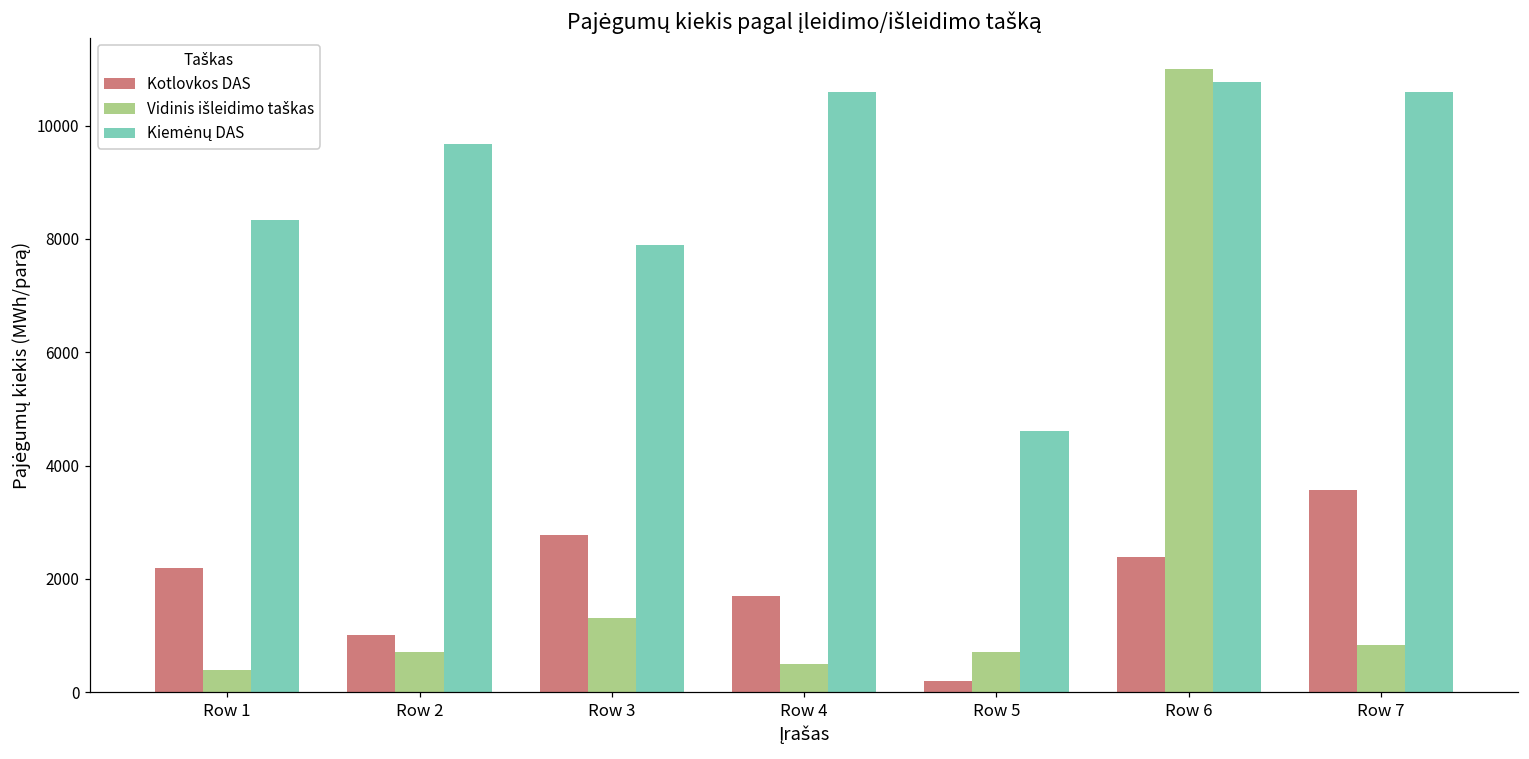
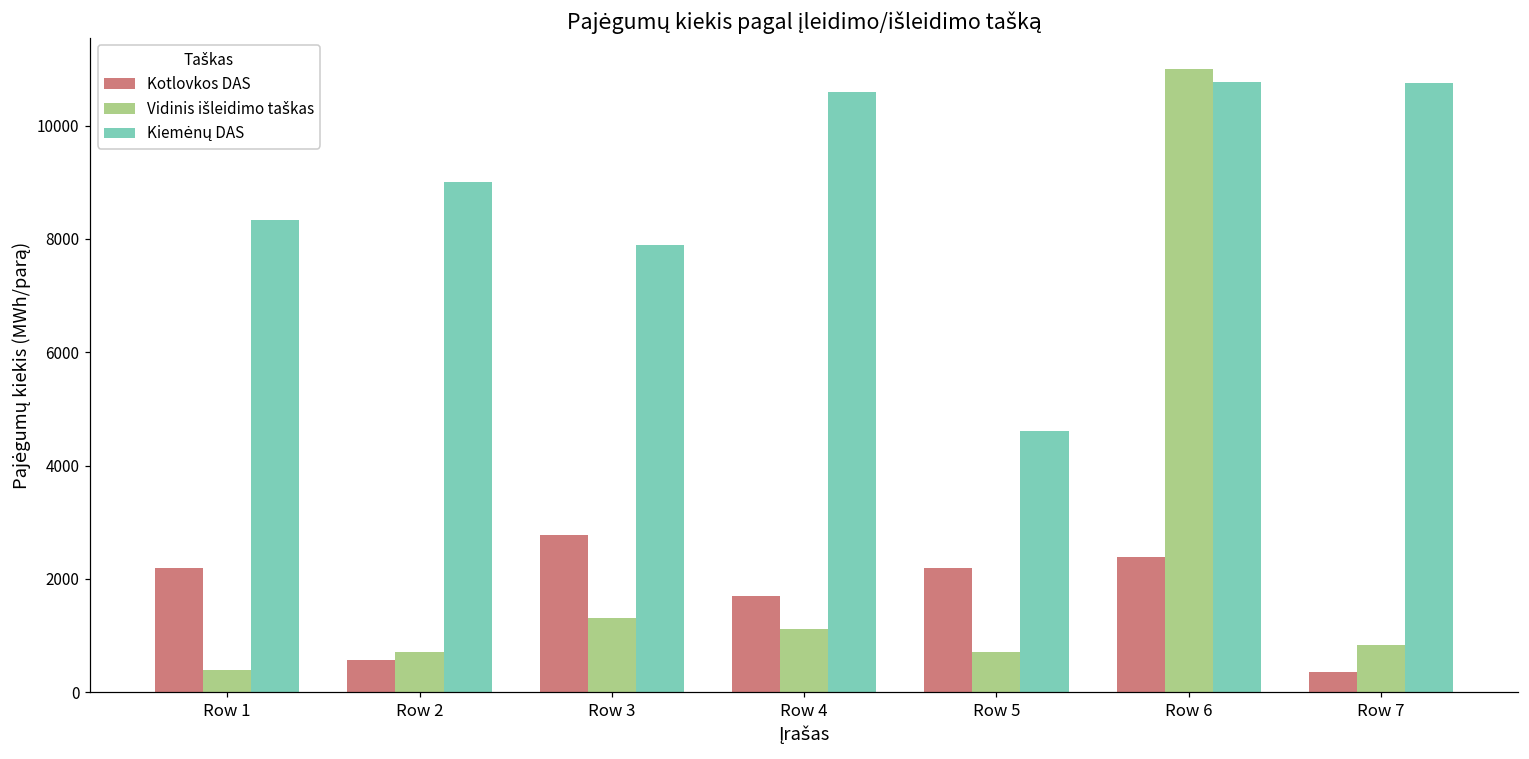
Kotlovkos DAS, Row 2: 1000 -> 600
Kiemėnų DAS, Row 2: 9700 -> 9000
Vidinis išleidimo taškas, Row 4: 500 -> 1100
Kotlovkos DAS, Row 5: 200 -> 2200
Kotlovkos DAS, Row 7: 3600 -> 400
Kiemėnų DAS, Row 7: 10600 -> 10800
